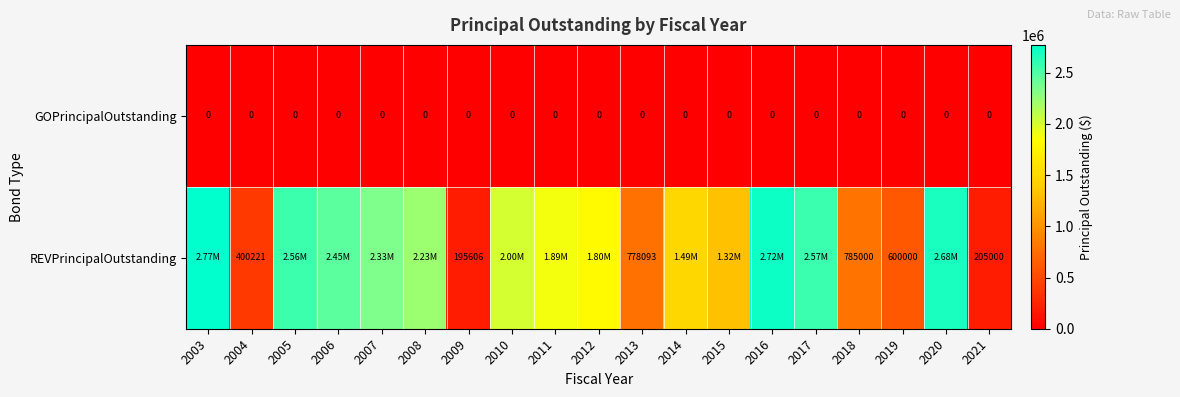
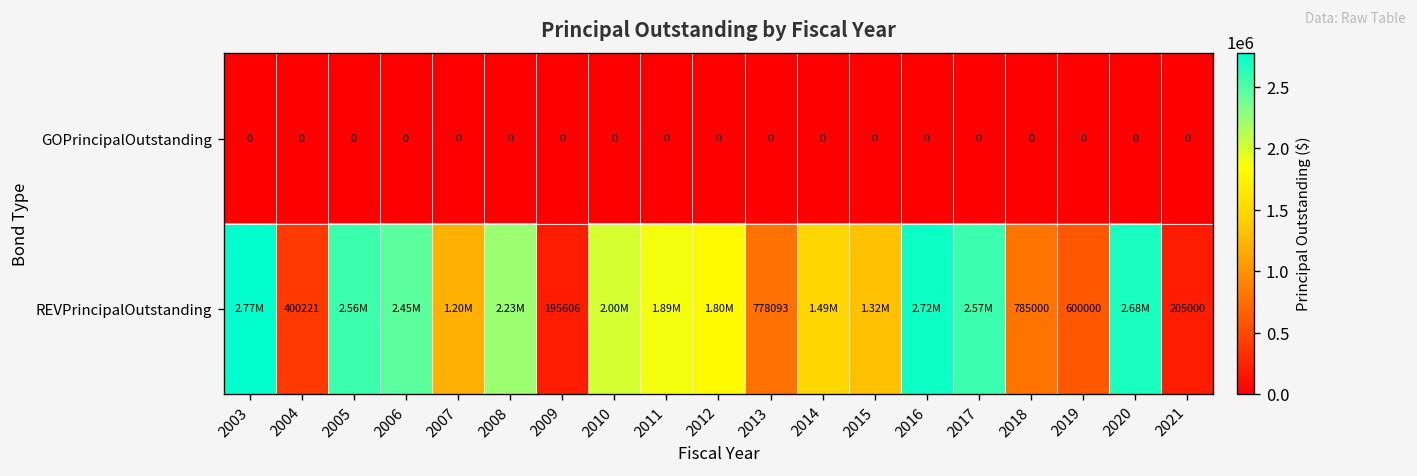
REVPrincipalOutstanding, 2007: 2.33M -> 1.20M
